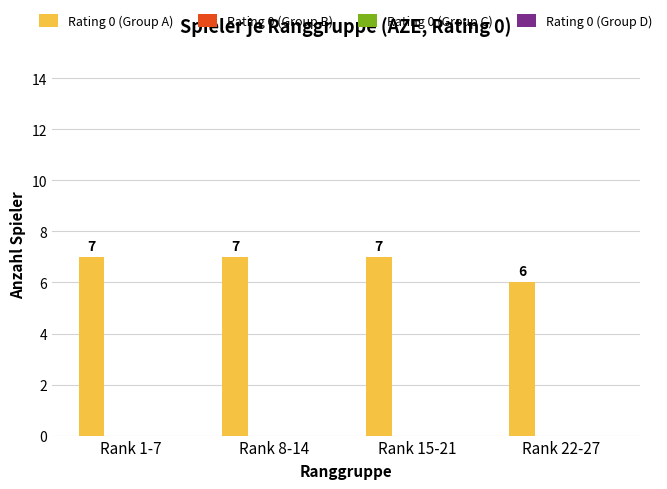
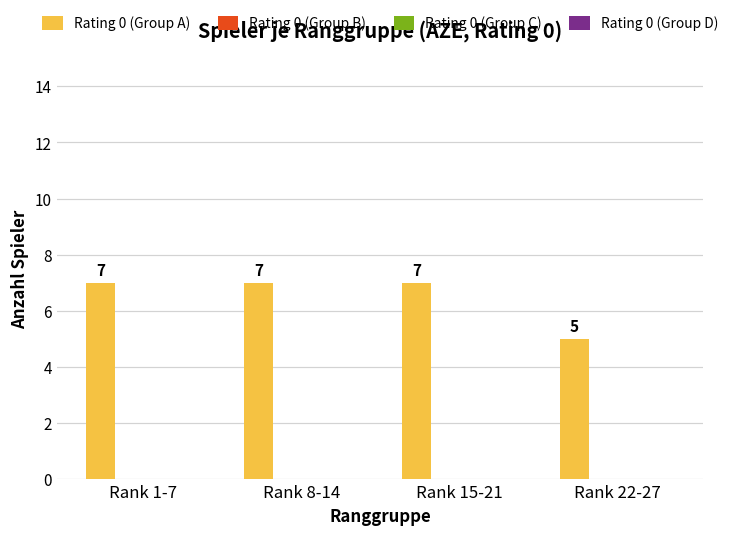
Rating 0 (Group A), Rank 22-27: 6 -> 5
